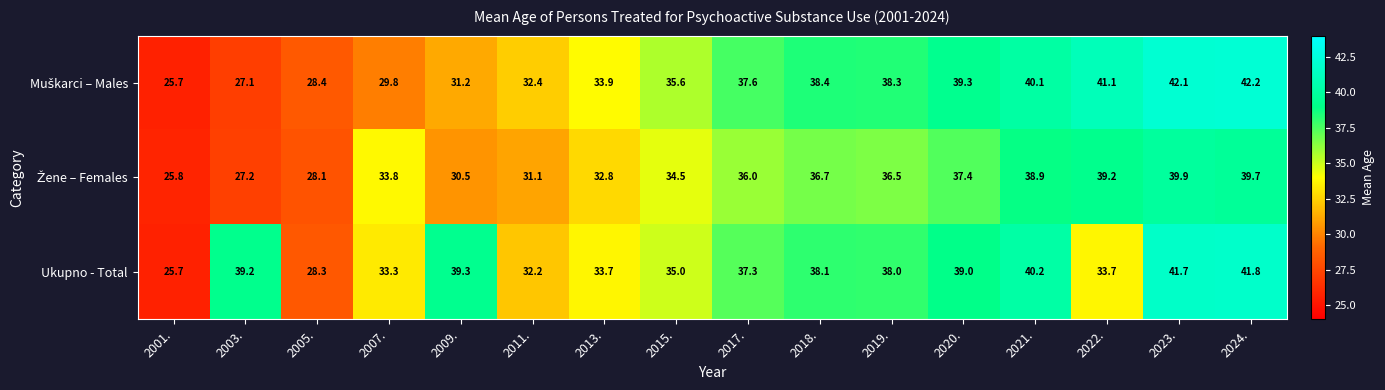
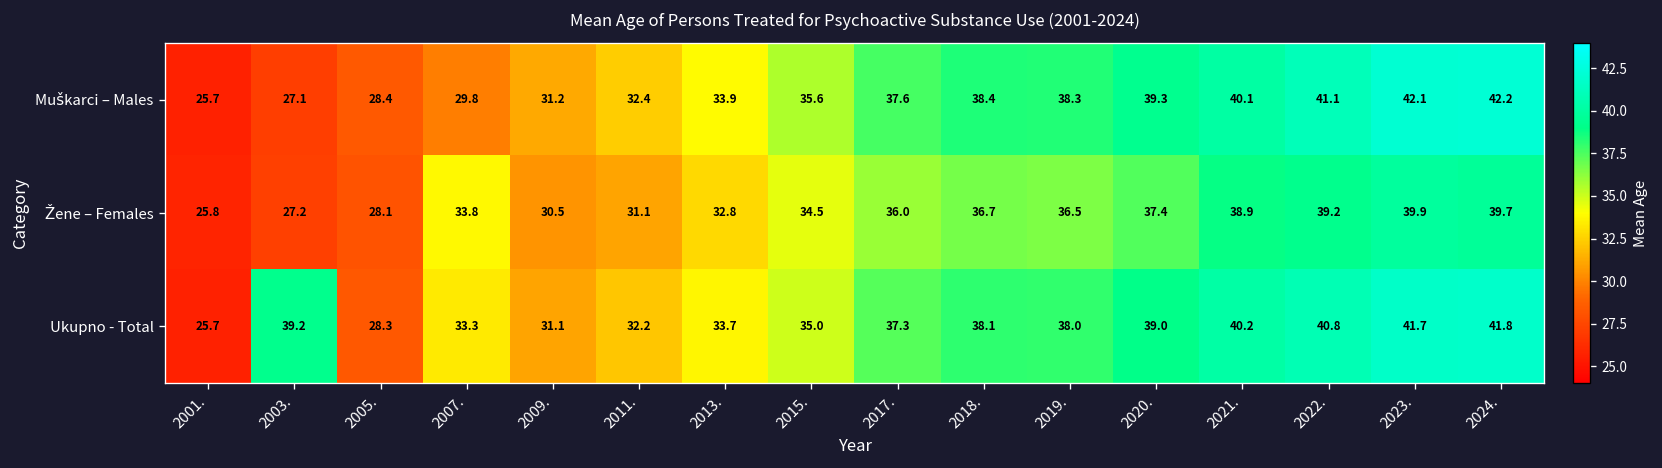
Ukupno - Total, 2009.: 39.3 -> 31.1
Ukupno - Total, 2022.: 33.7 -> 40.8
